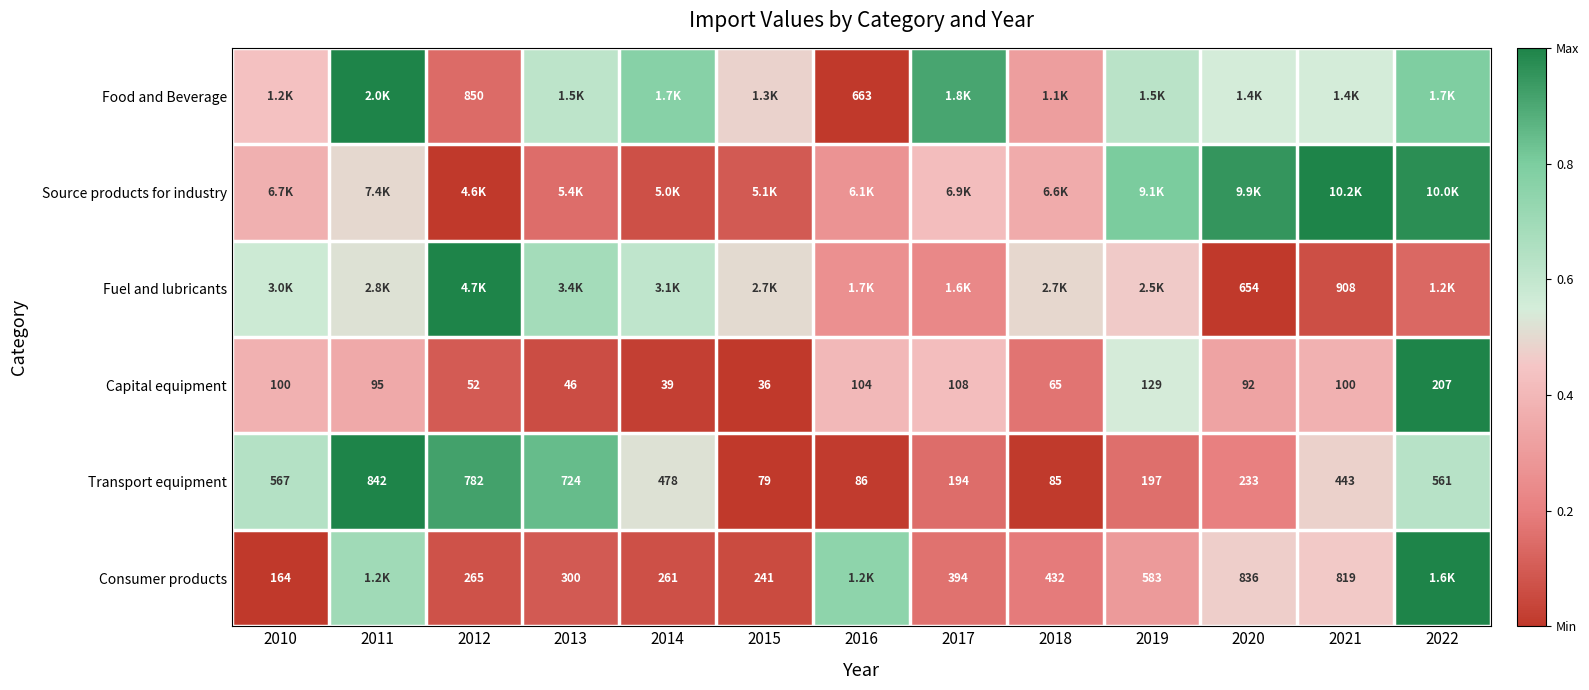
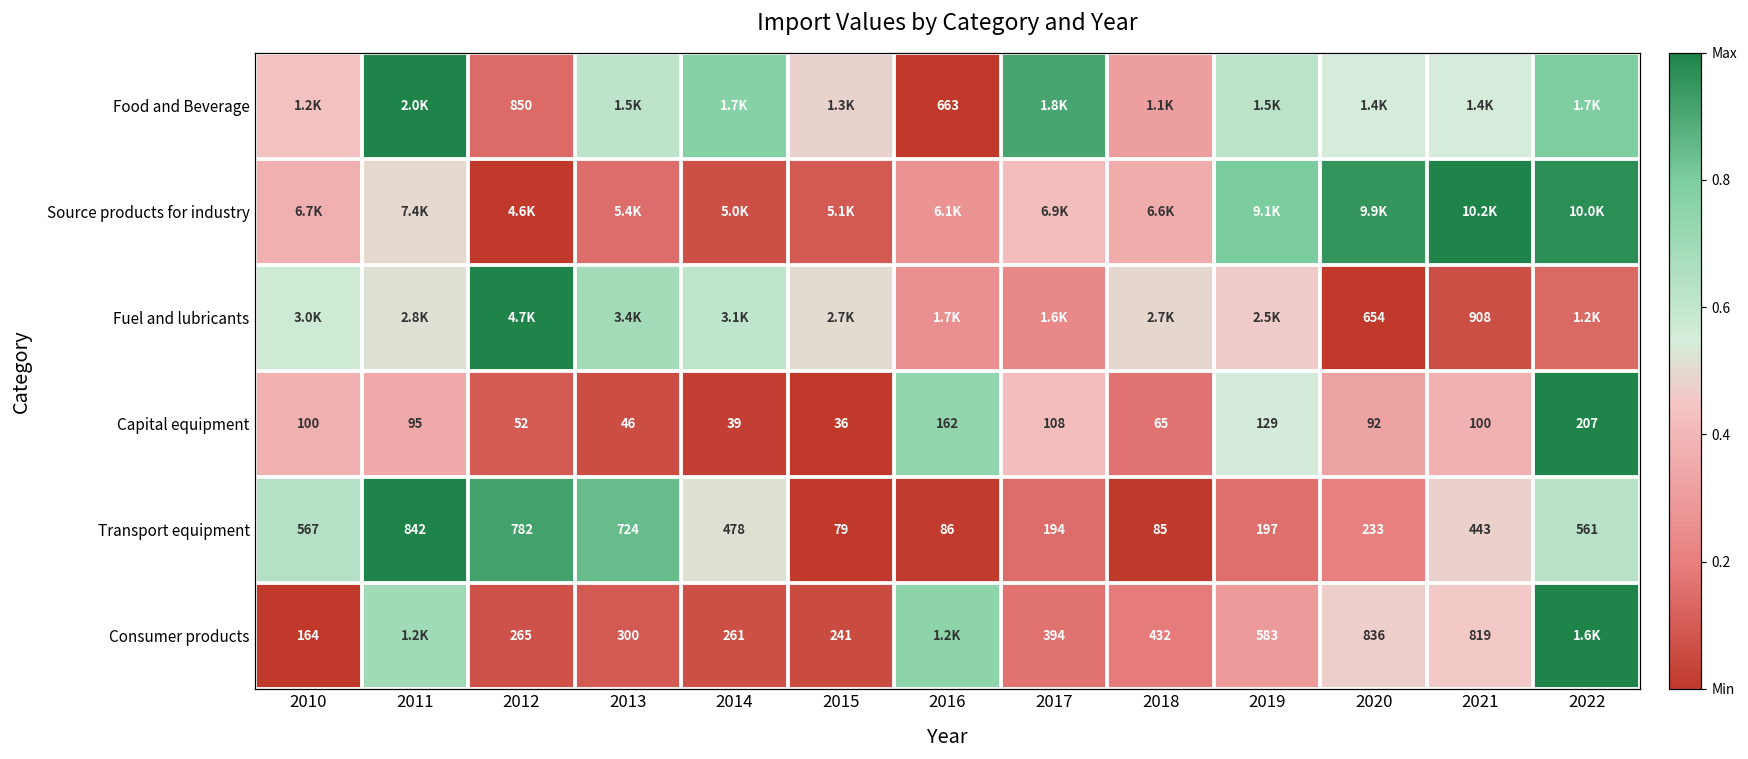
Capital equipment, 2016: 104 -> 162
